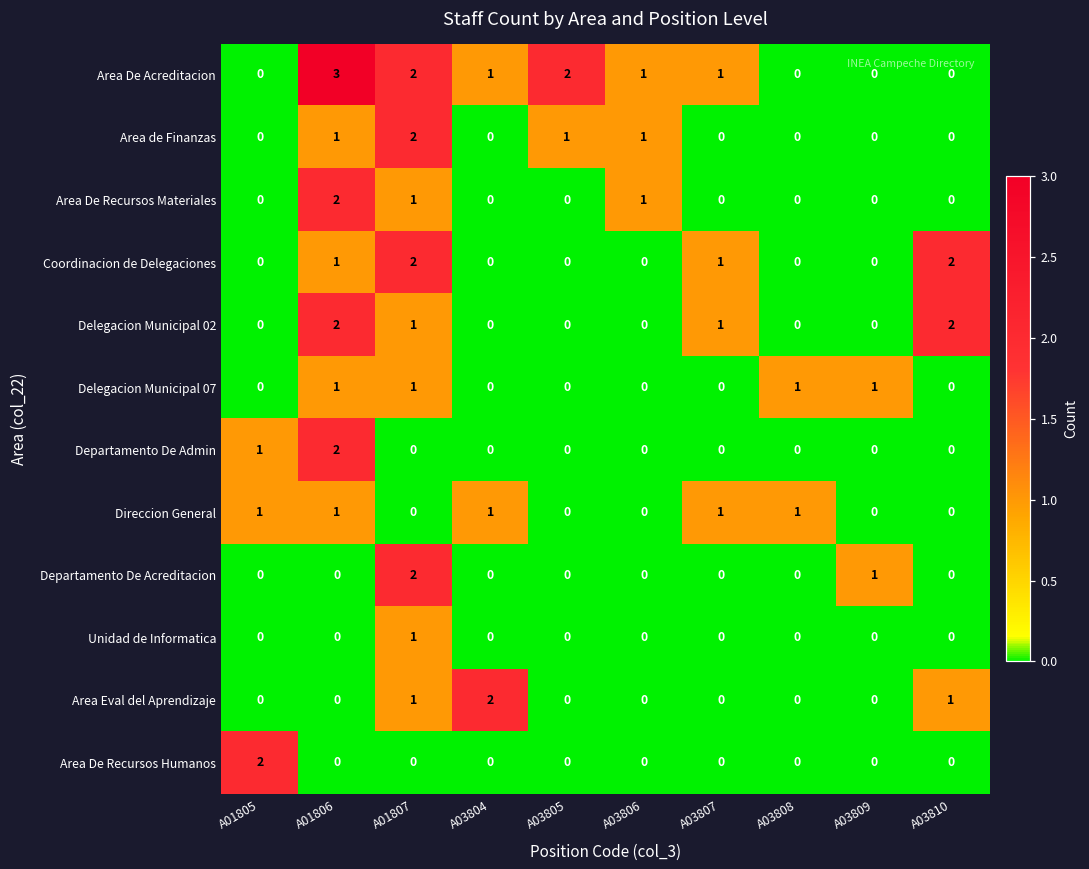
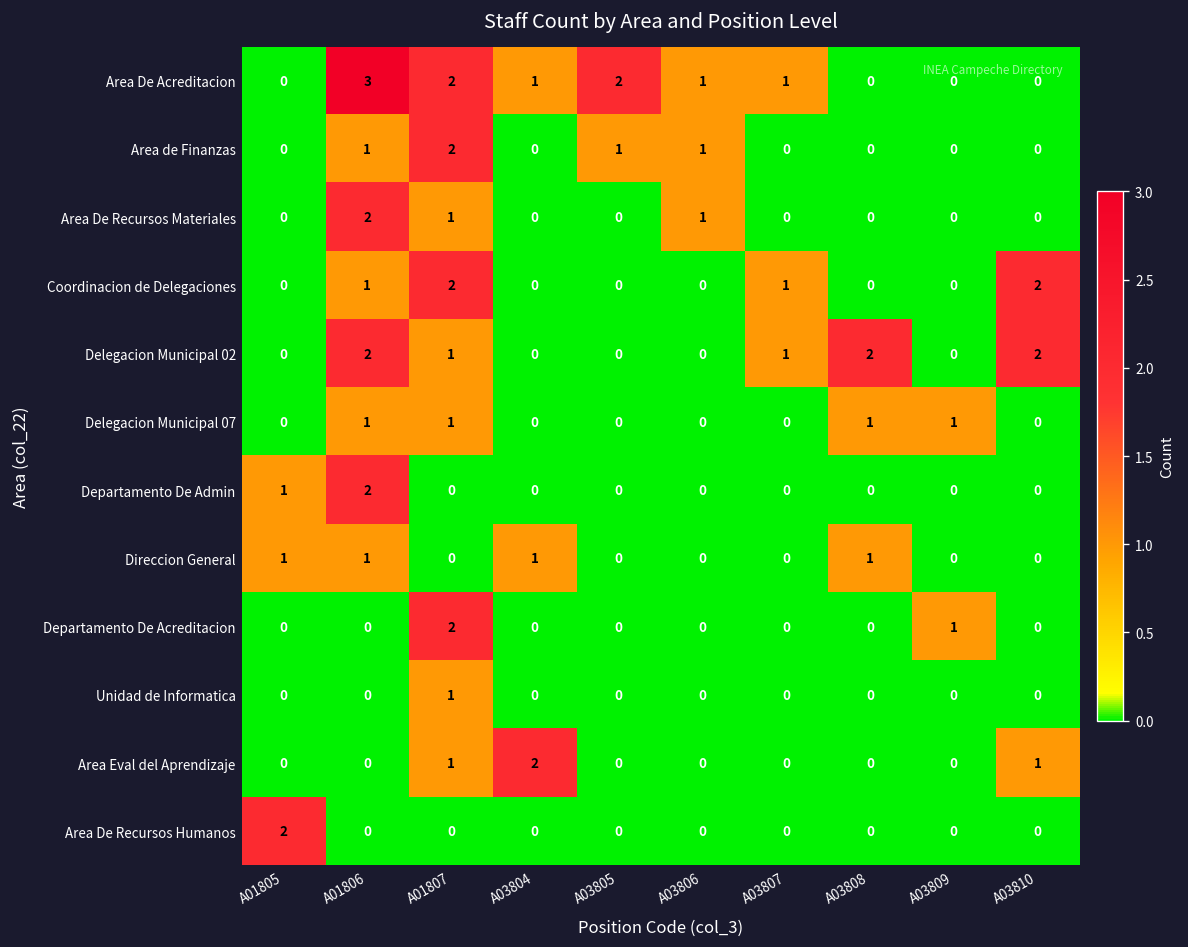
Delegacion Municipal 02, A03808: 0 -> 2
Direccion General, A03807: 1 -> 0
